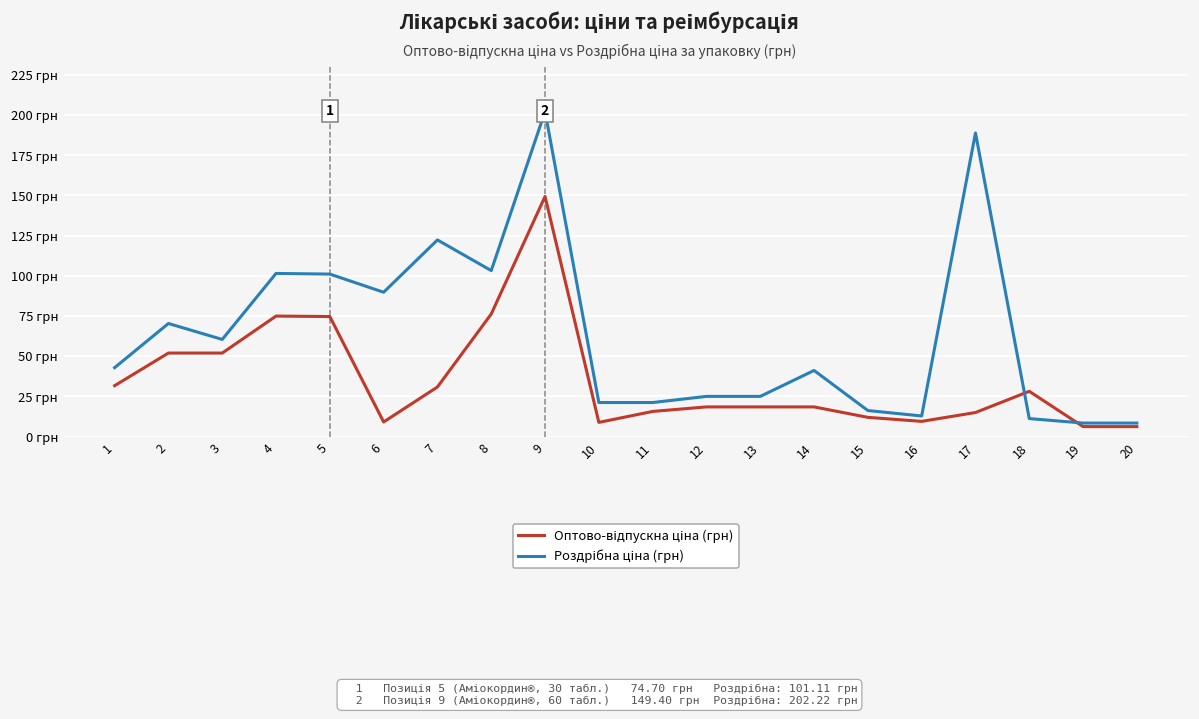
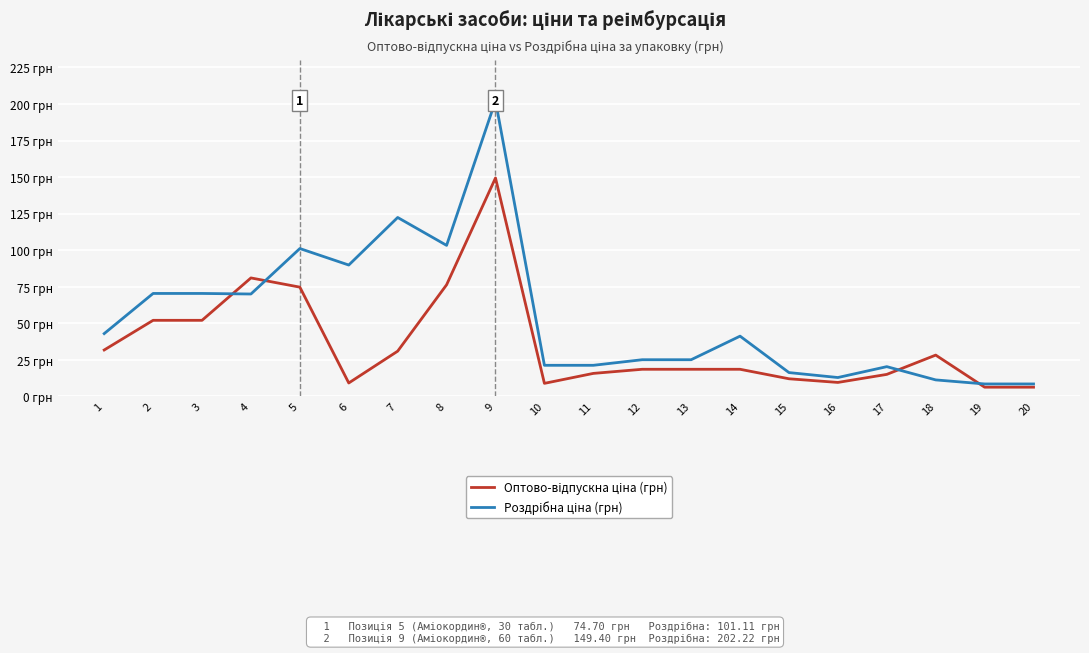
Роздрібна ціна (грн), 3: 60 грн -> 70 грн
Оптово-відпускна ціна (грн), 4: 75 грн -> 81 грн
Роздрібна ціна (грн), 4: 102 грн -> 70 грн
Роздрібна ціна (грн), 17: 189 грн -> 20 грн
